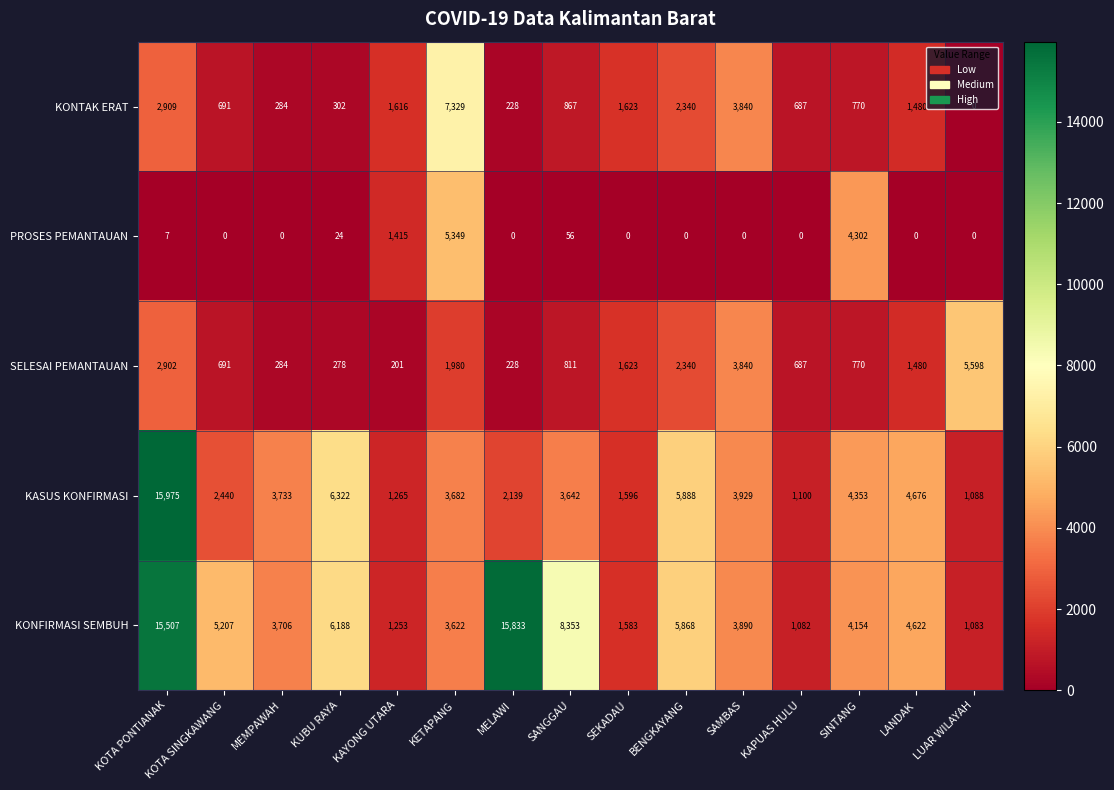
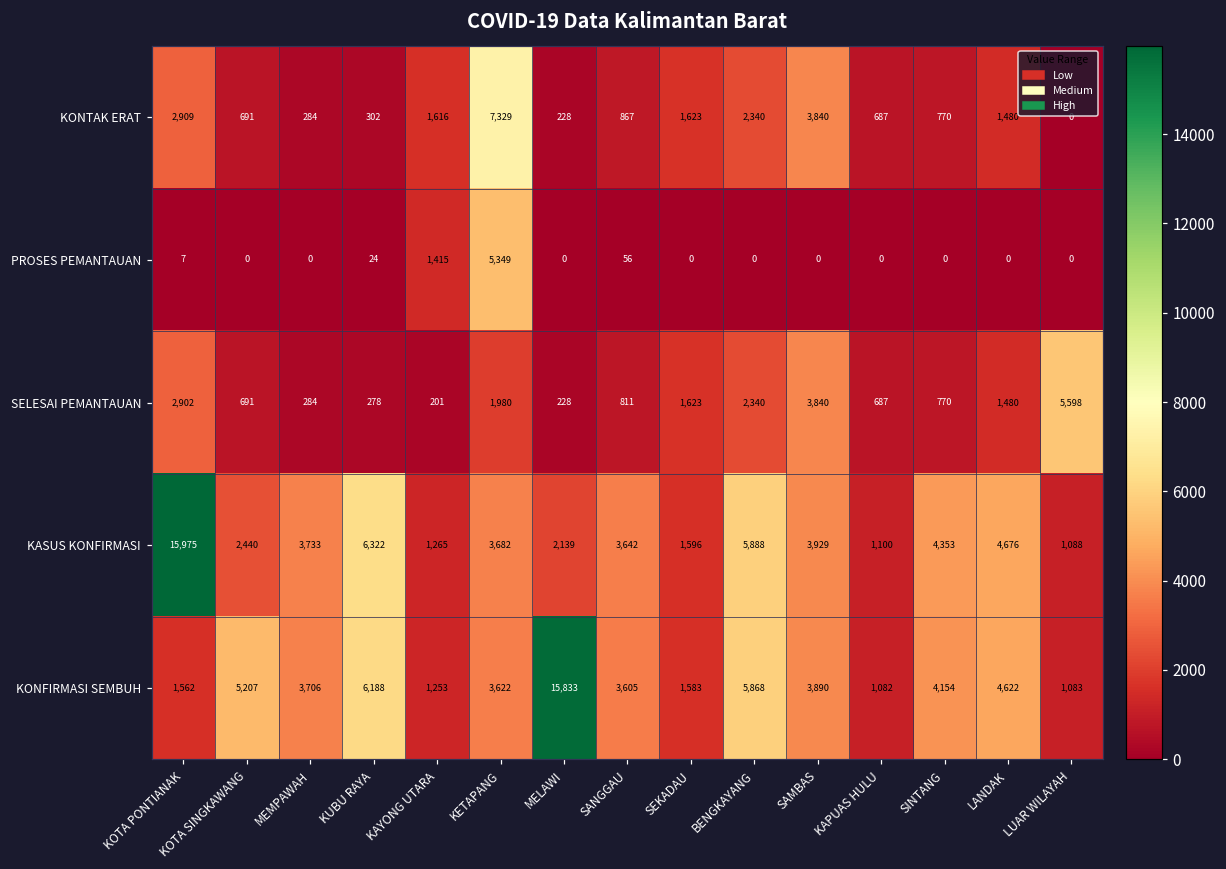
PROSES PEMANTAUAN, SINTANG: 4,302 -> 0
KONFIRMASI SEMBUH, KOTA PONTIANAK: 15,507 -> 1,562
KONFIRMASI SEMBUH, SANGGAU: 8,353 -> 3,605
